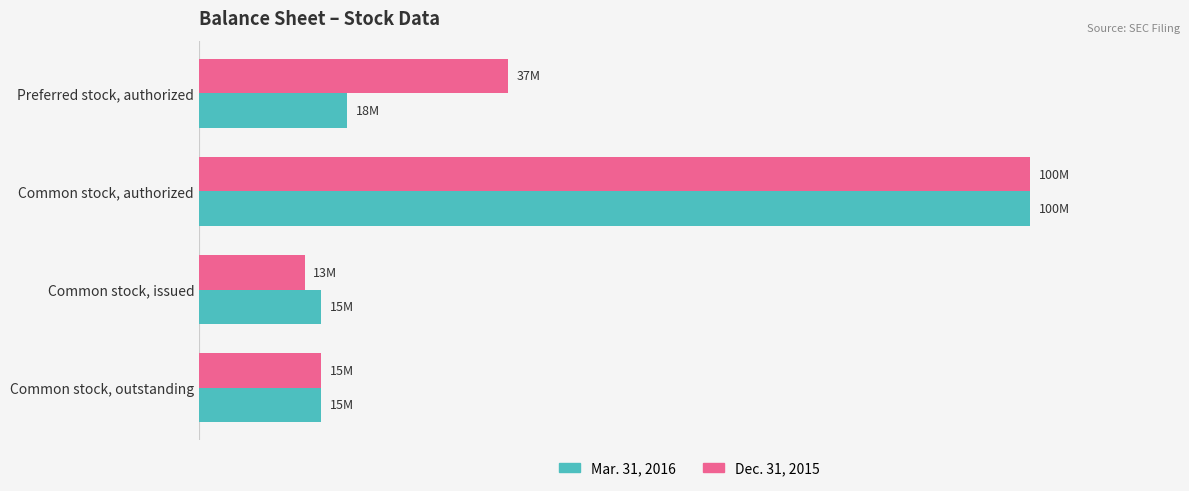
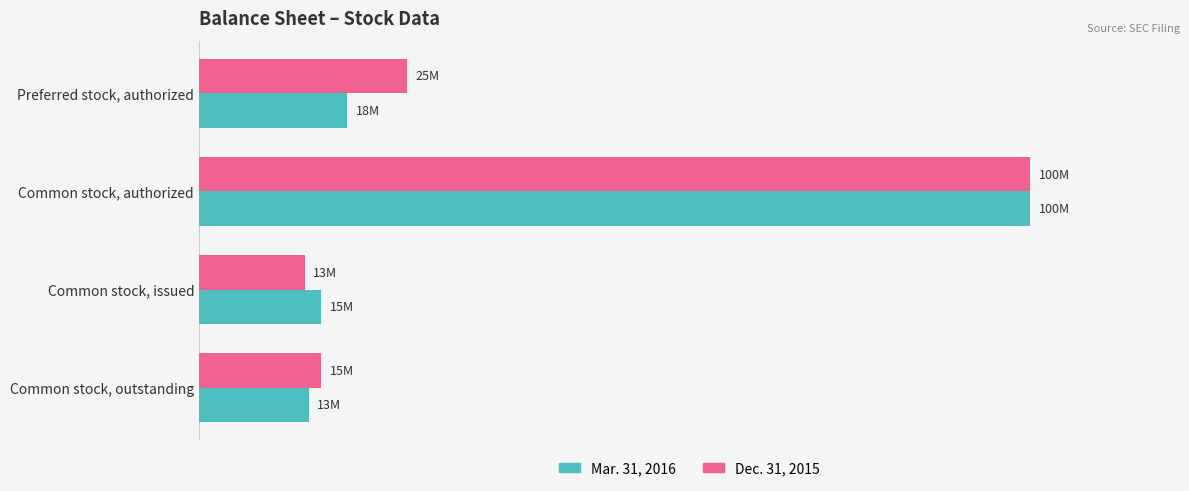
Dec. 31, 2015, Preferred stock, authorized: 37M -> 25M
Mar. 31, 2016, Common stock, outstanding: 15M -> 13M
